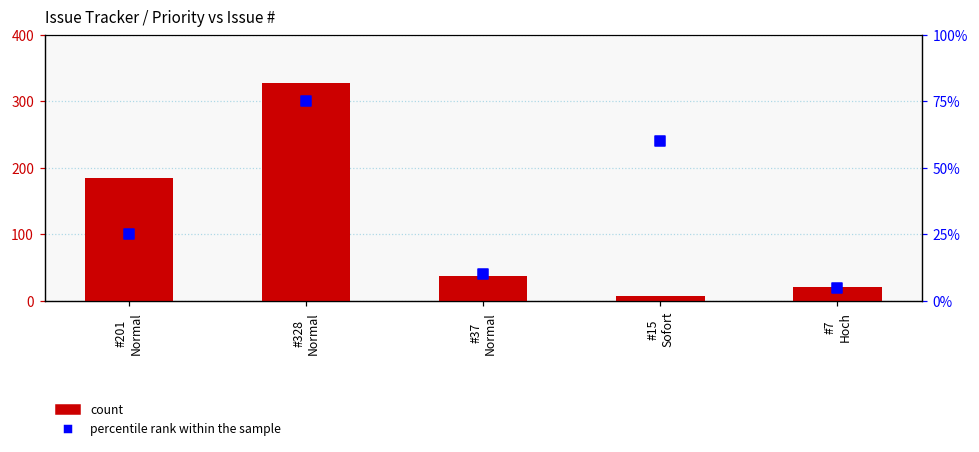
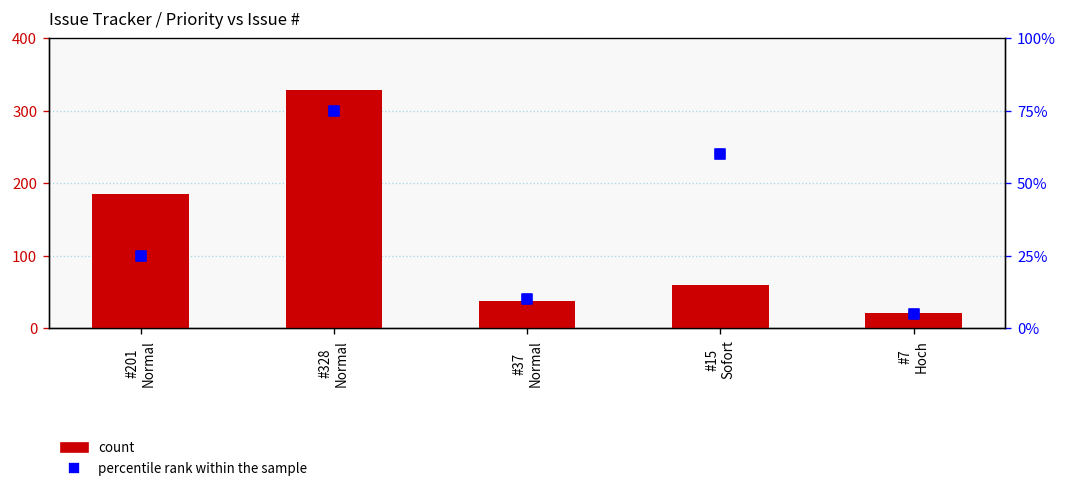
count, #15 Sofort: 10 -> 60
